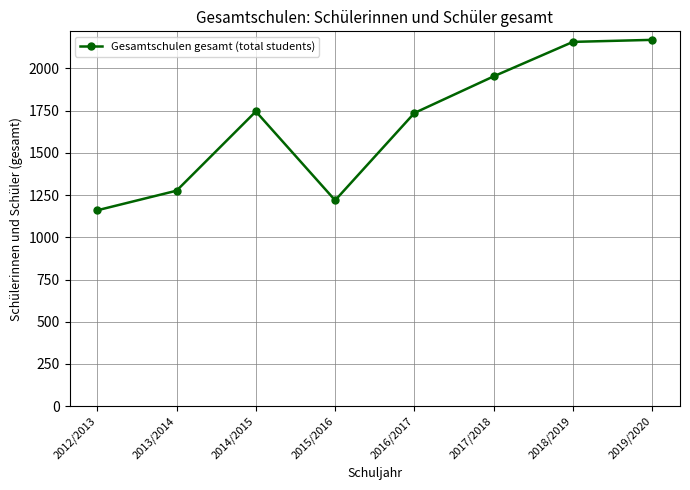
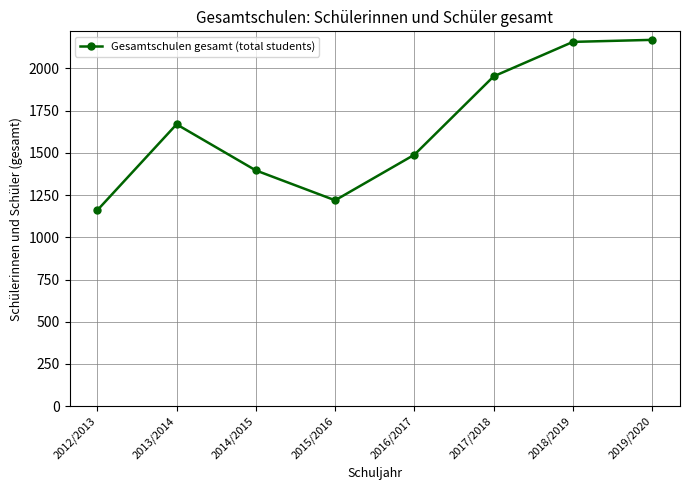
2013/2014: 1280 -> 1670
2014/2015: 1750 -> 1400
2016/2017: 1740 -> 1490
